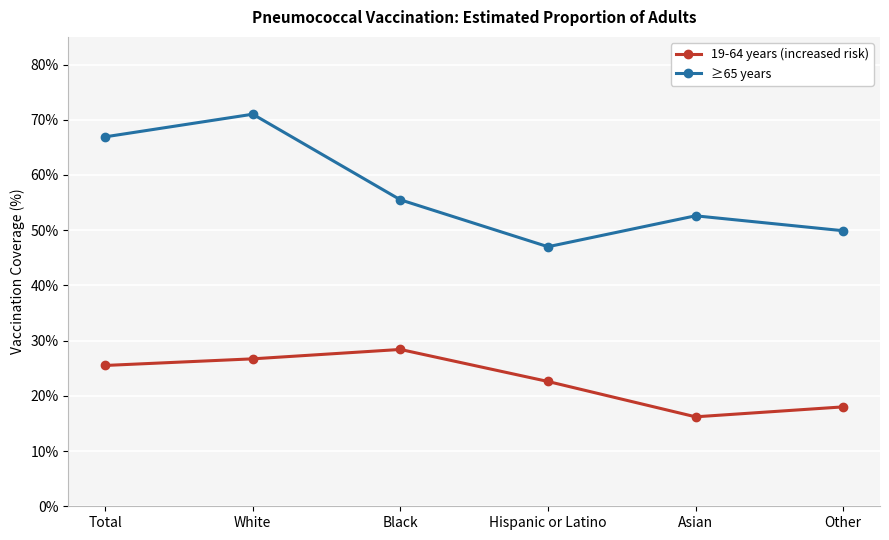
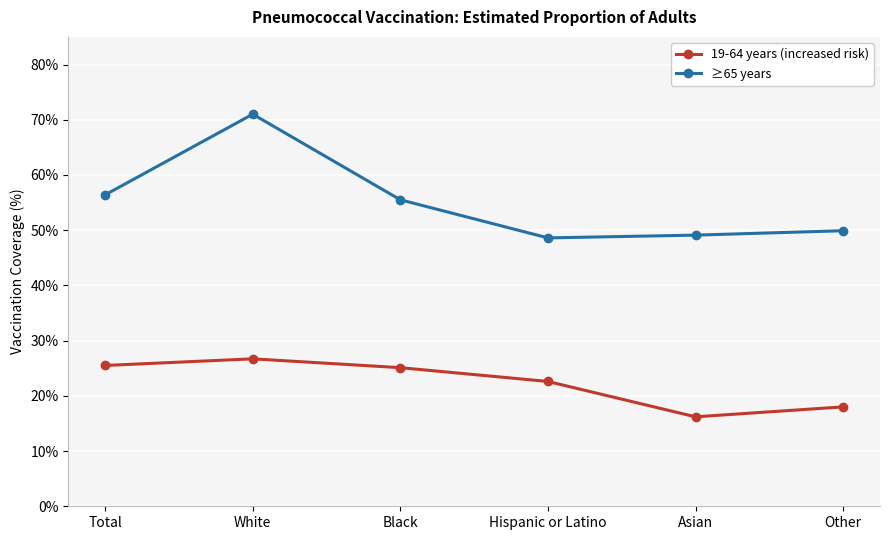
≥65 years, Total: 67% -> 56%
19-64 years (increased risk), Black: 28% -> 25%
≥65 years, Hispanic or Latino: 47% -> 49%
≥65 years, Asian: 53% -> 49%
